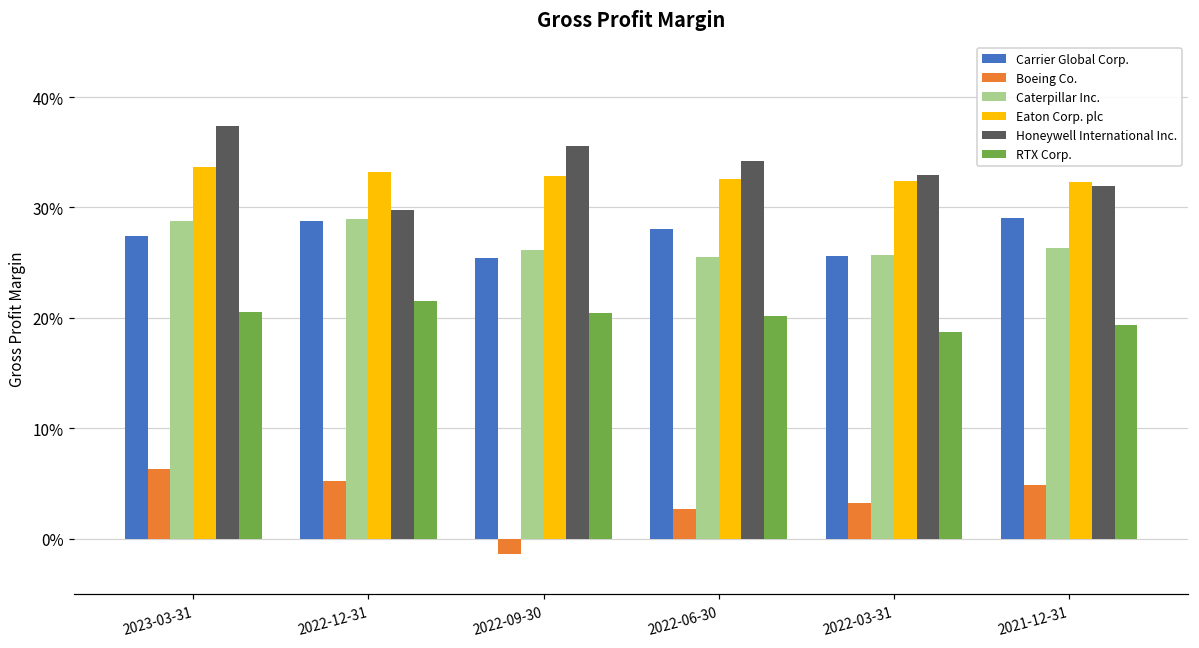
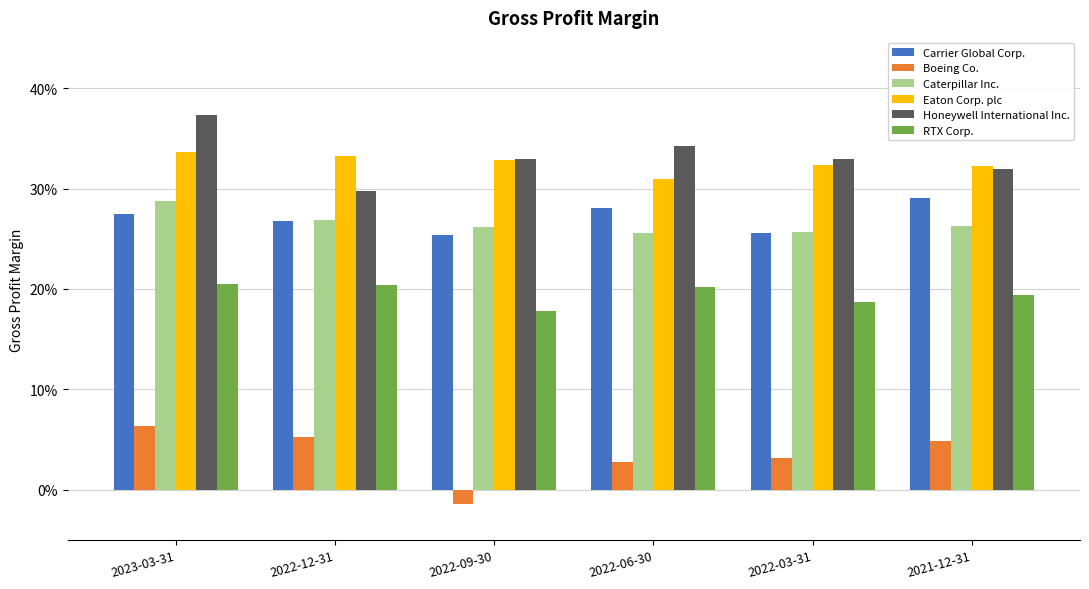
Carrier Global Corp., 2022-12-31: 28.8% -> 26.8%
Caterpillar Inc., 2022-12-31: 29.0% -> 26.9%
RTX Corp., 2022-12-31: 21.5% -> 20.4%
Honeywell International Inc., 2022-09-30: 35.6% -> 33.0%
RTX Corp., 2022-09-30: 20.5% -> 17.8%
Eaton Corp. plc, 2022-06-30: 32.6% -> 30.9%
